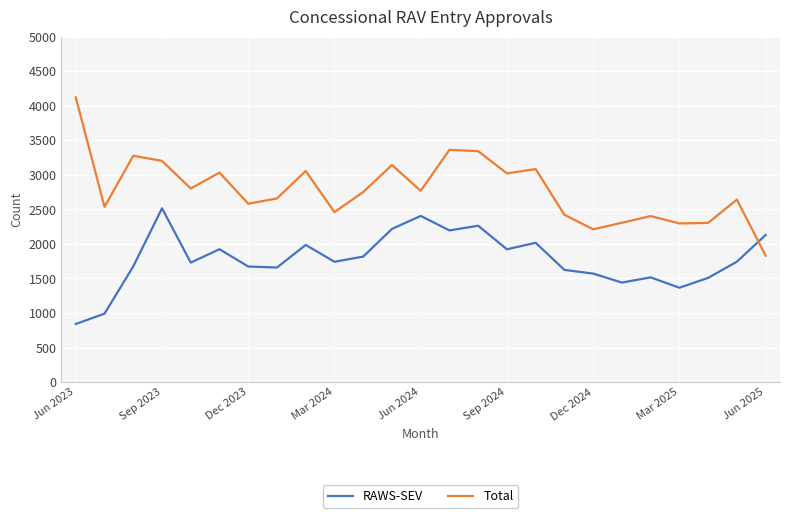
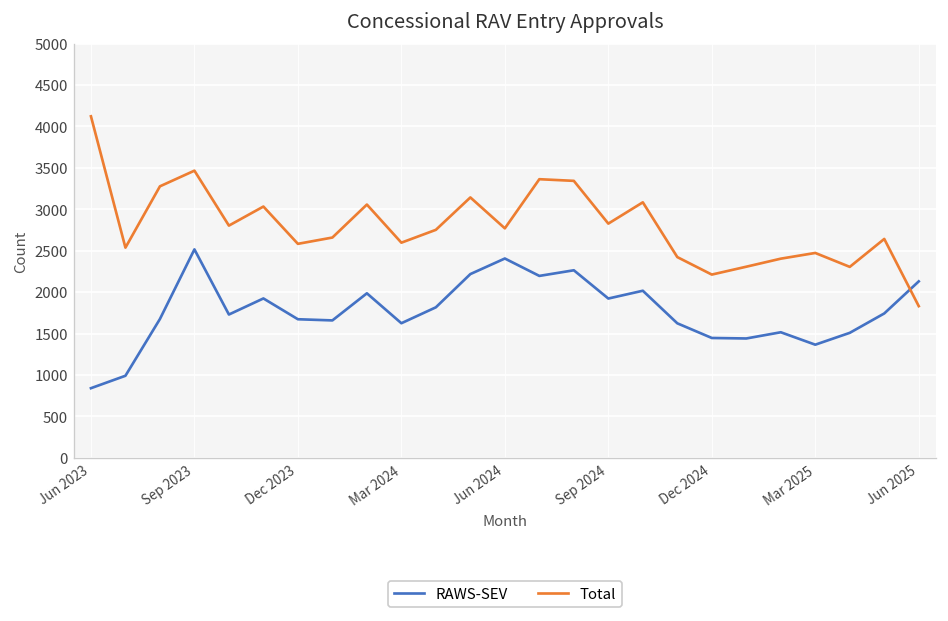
Total, Sep 2023: 3200 -> 3500
RAWS-SEV, Mar 2024: 1700 -> 1600
Total, Mar 2024: 2500 -> 2600
Total, Sep 2024: 3000 -> 2800
RAWS-SEV, Dec 2024: 1600 -> 1400
Total, Mar 2025: 2300 -> 2500
